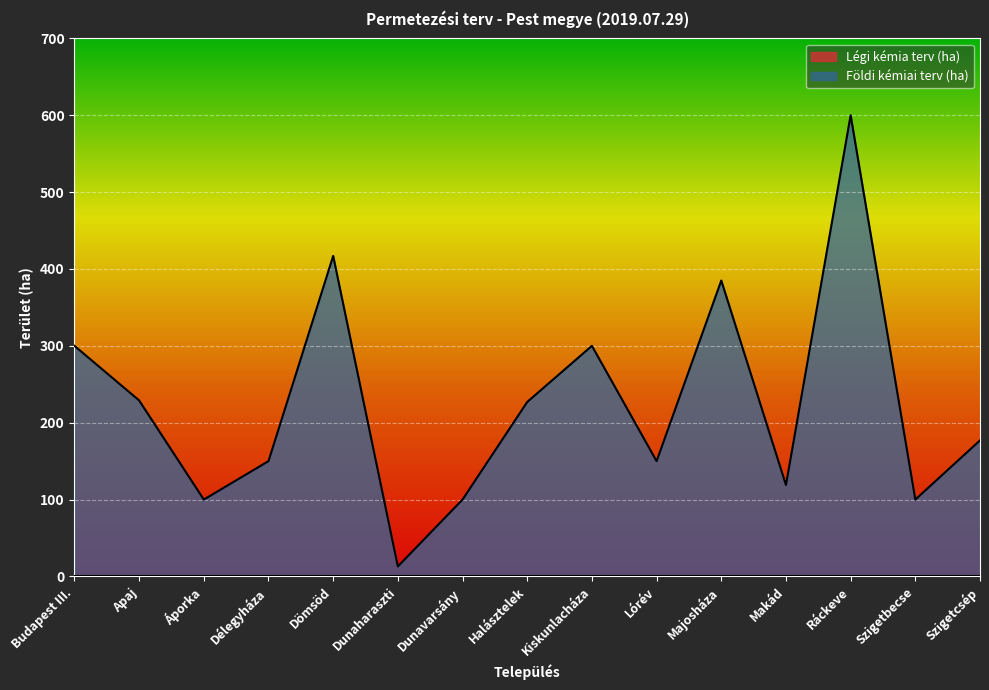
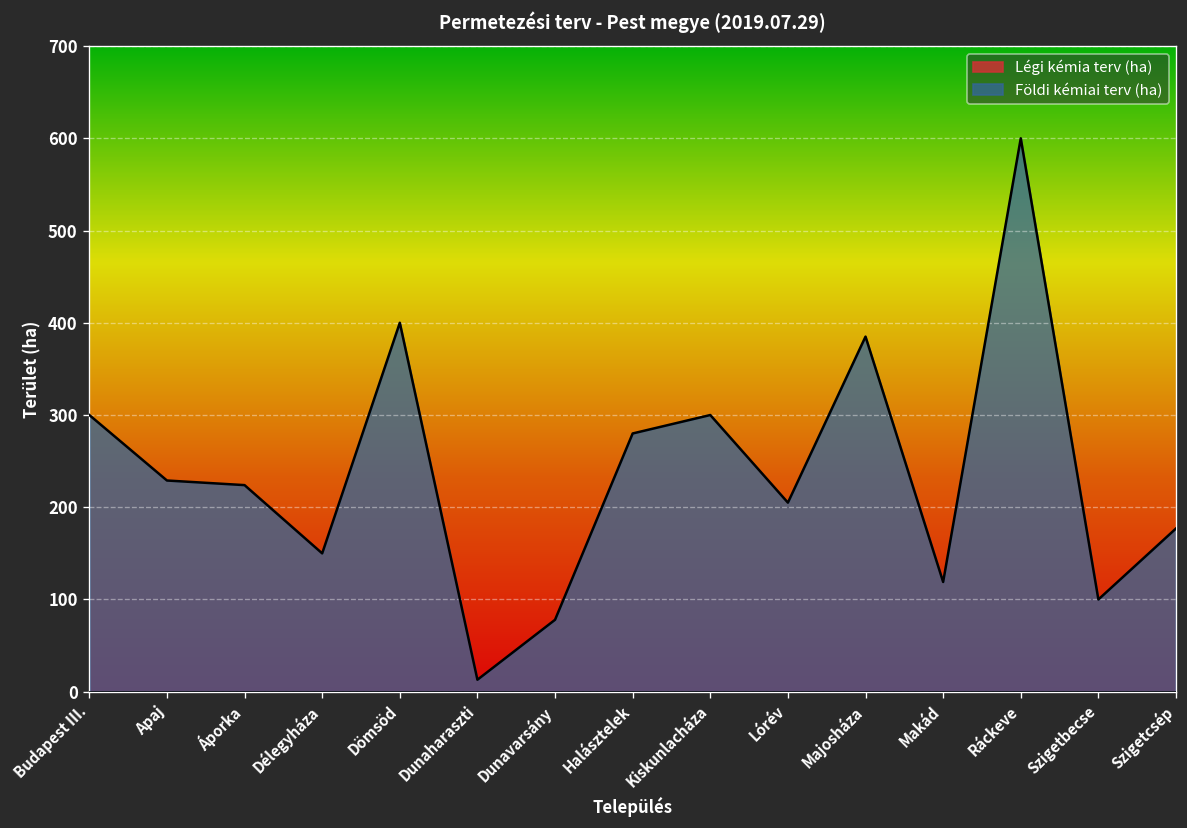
Földi kémiai terv (ha), Áporka: 100 -> 220
Földi kémiai terv (ha), Dömsöd: 420 -> 400
Földi kémiai terv (ha), Dunavarsány: 100 -> 80
Földi kémiai terv (ha), Halásztelek: 230 -> 280
Földi kémiai terv (ha), Lórév: 150 -> 210
